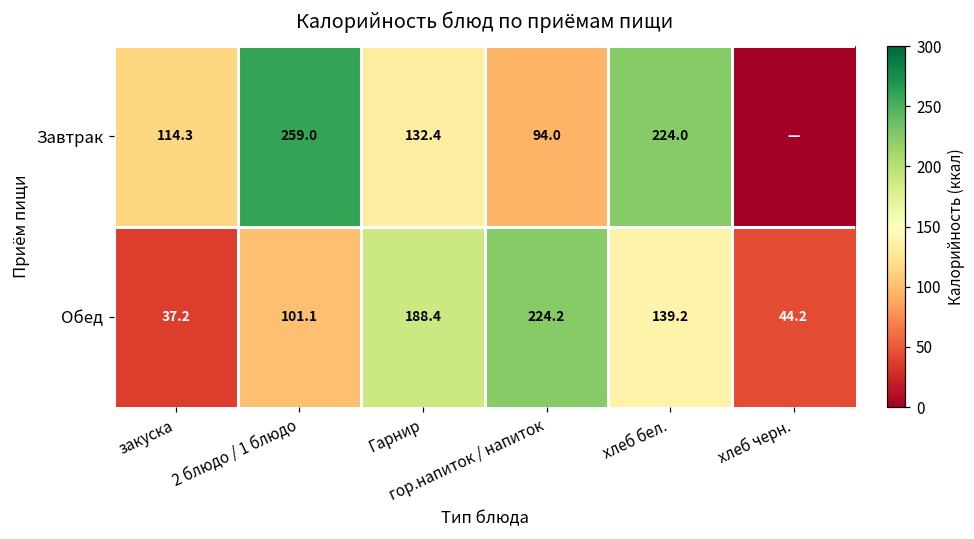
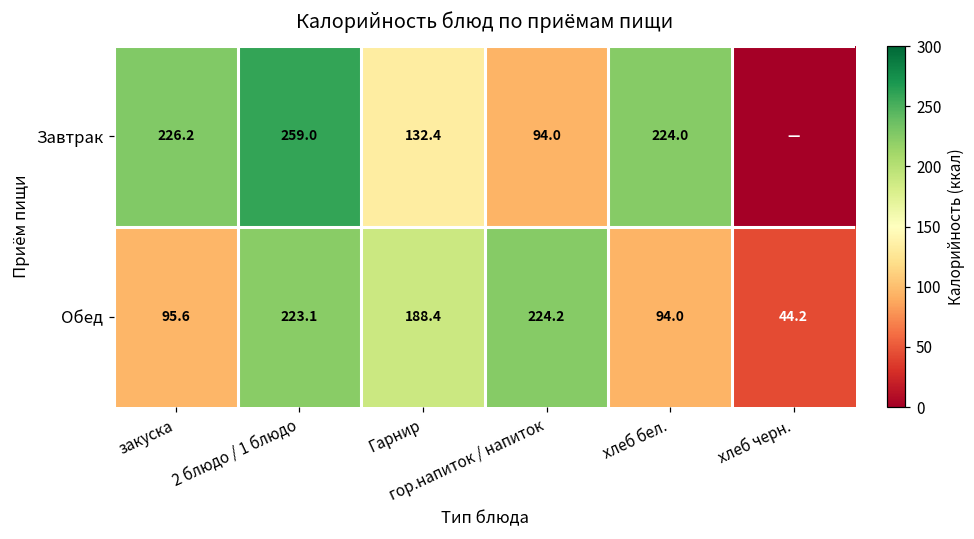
Завтрак, закуска: 114.3 -> 226.2
Обед, закуска: 37.2 -> 95.6
Обед, 2 блюдо / 1 блюдо: 101.1 -> 223.1
Обед, хлеб бел.: 139.2 -> 94.0
